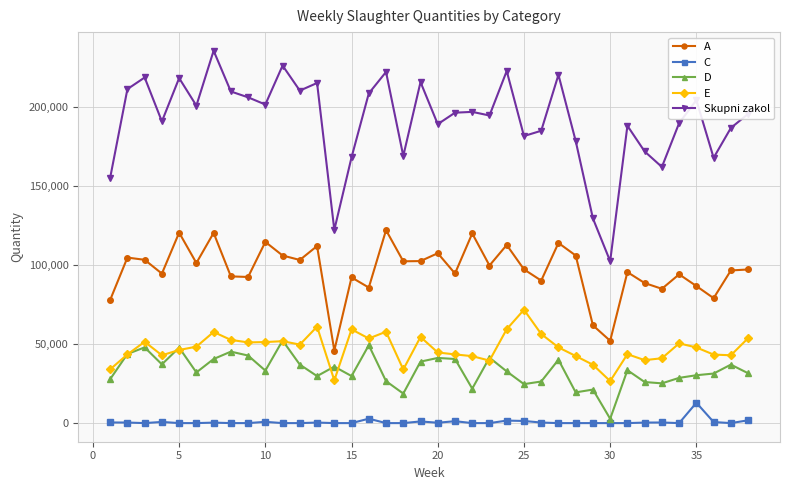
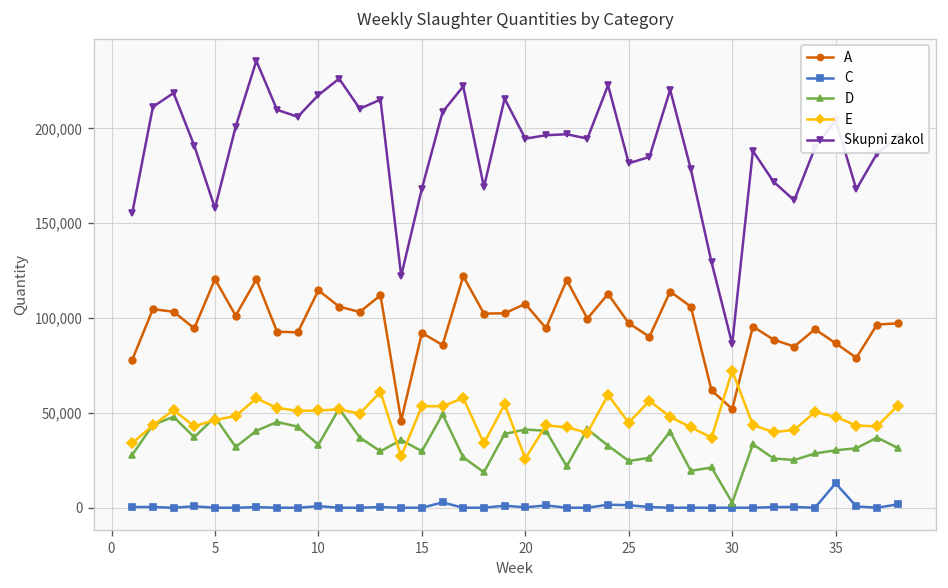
Skupni zakol, 5: 218,000 -> 158,000
Skupni zakol, 10: 202,000 -> 218,000
E, 15: 59,000 -> 53,000
E, 20: 45,000 -> 26,000
Skupni zakol, 20: 189,000 -> 195,000
E, 25: 72,000 -> 45,000
E, 30: 27,000 -> 72,000
Skupni zakol, 30: 102,000 -> 86,000
